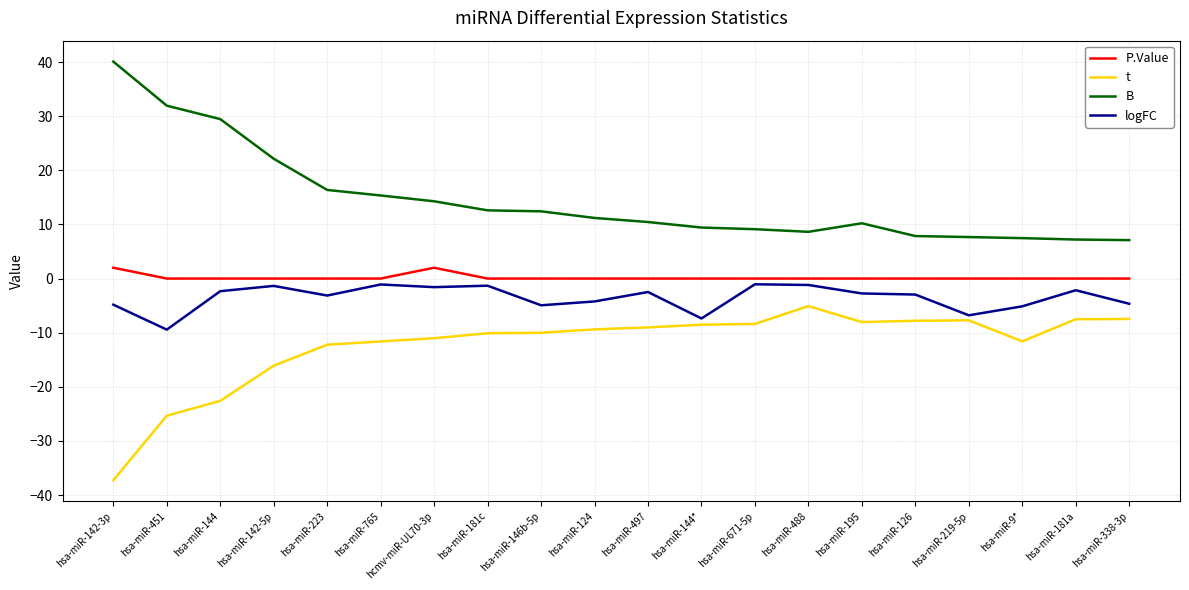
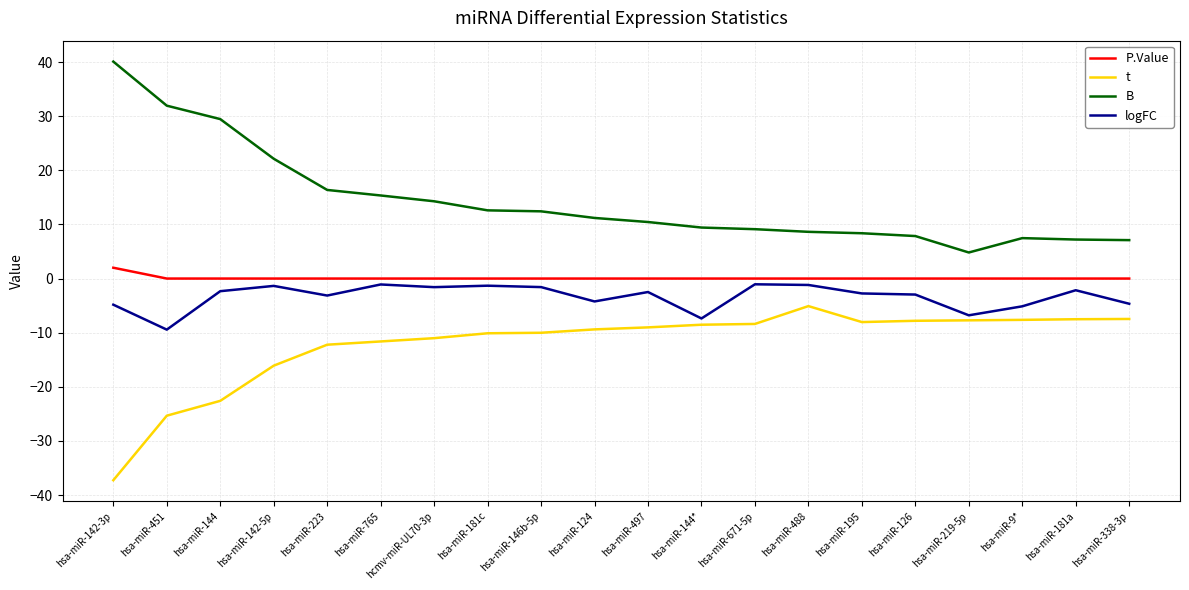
P.Value, hcmv-miR-UL70-3p: 2 -> 0
logFC, hsa-miR-146b-5p: -5 -> -2
B, hsa-miR-195: 10 -> 8
B, hsa-miR-219-5p: 8 -> 5
t, hsa-miR-9*: -12 -> -8
